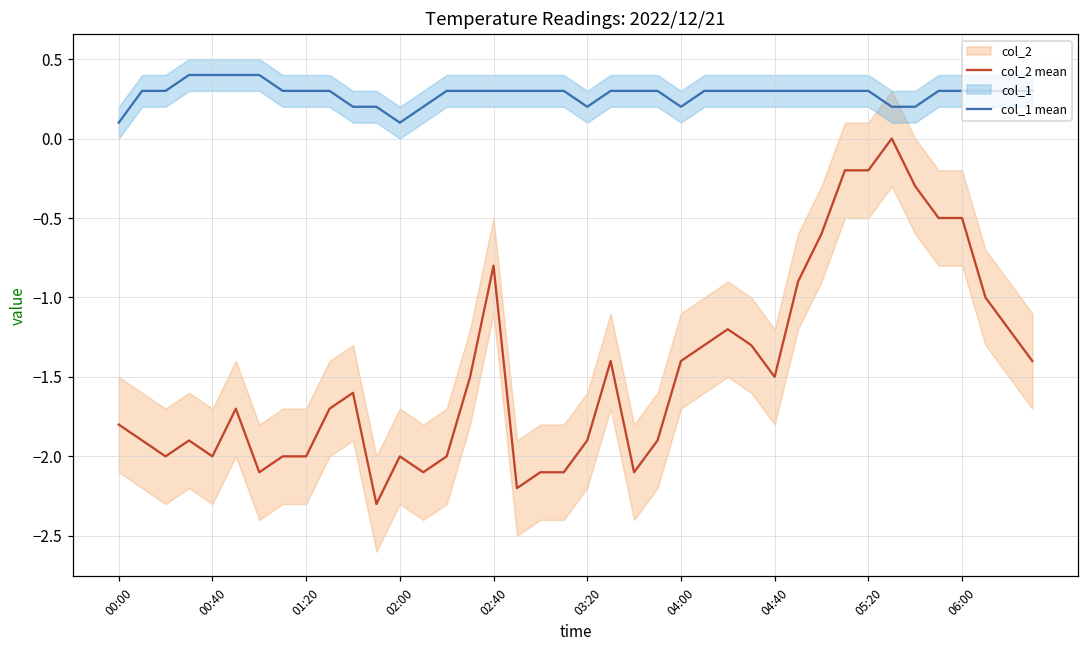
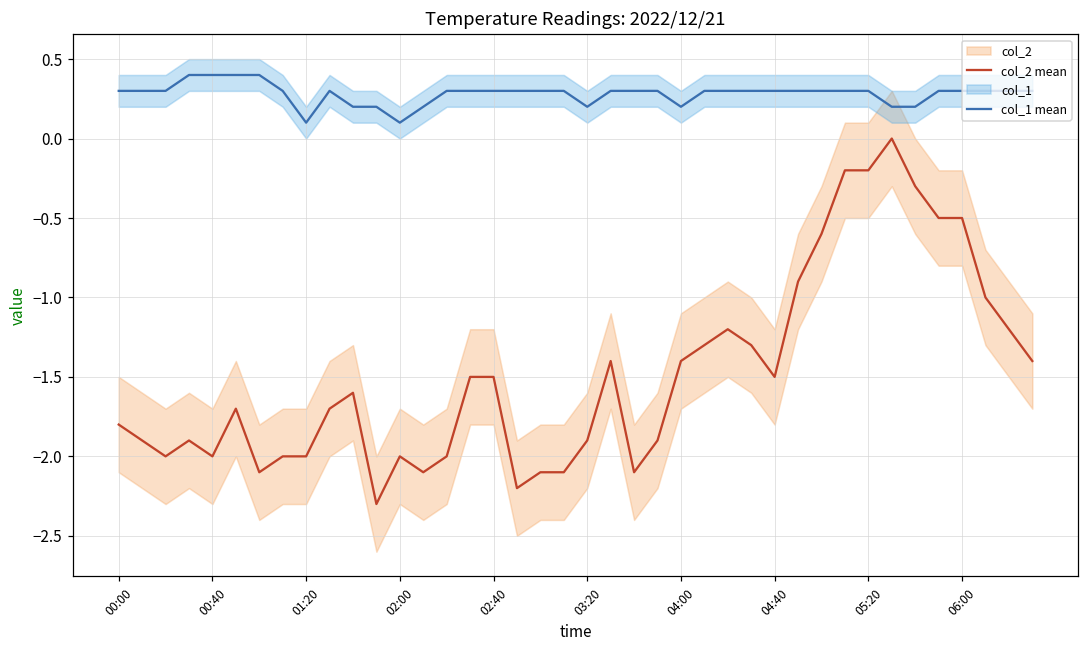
col_1 mean, 00:00: 0.1 -> 0.3
col_1 mean, 01:20: 0.3 -> 0.1
col_2 mean, 02:40: -0.8 -> -1.5
